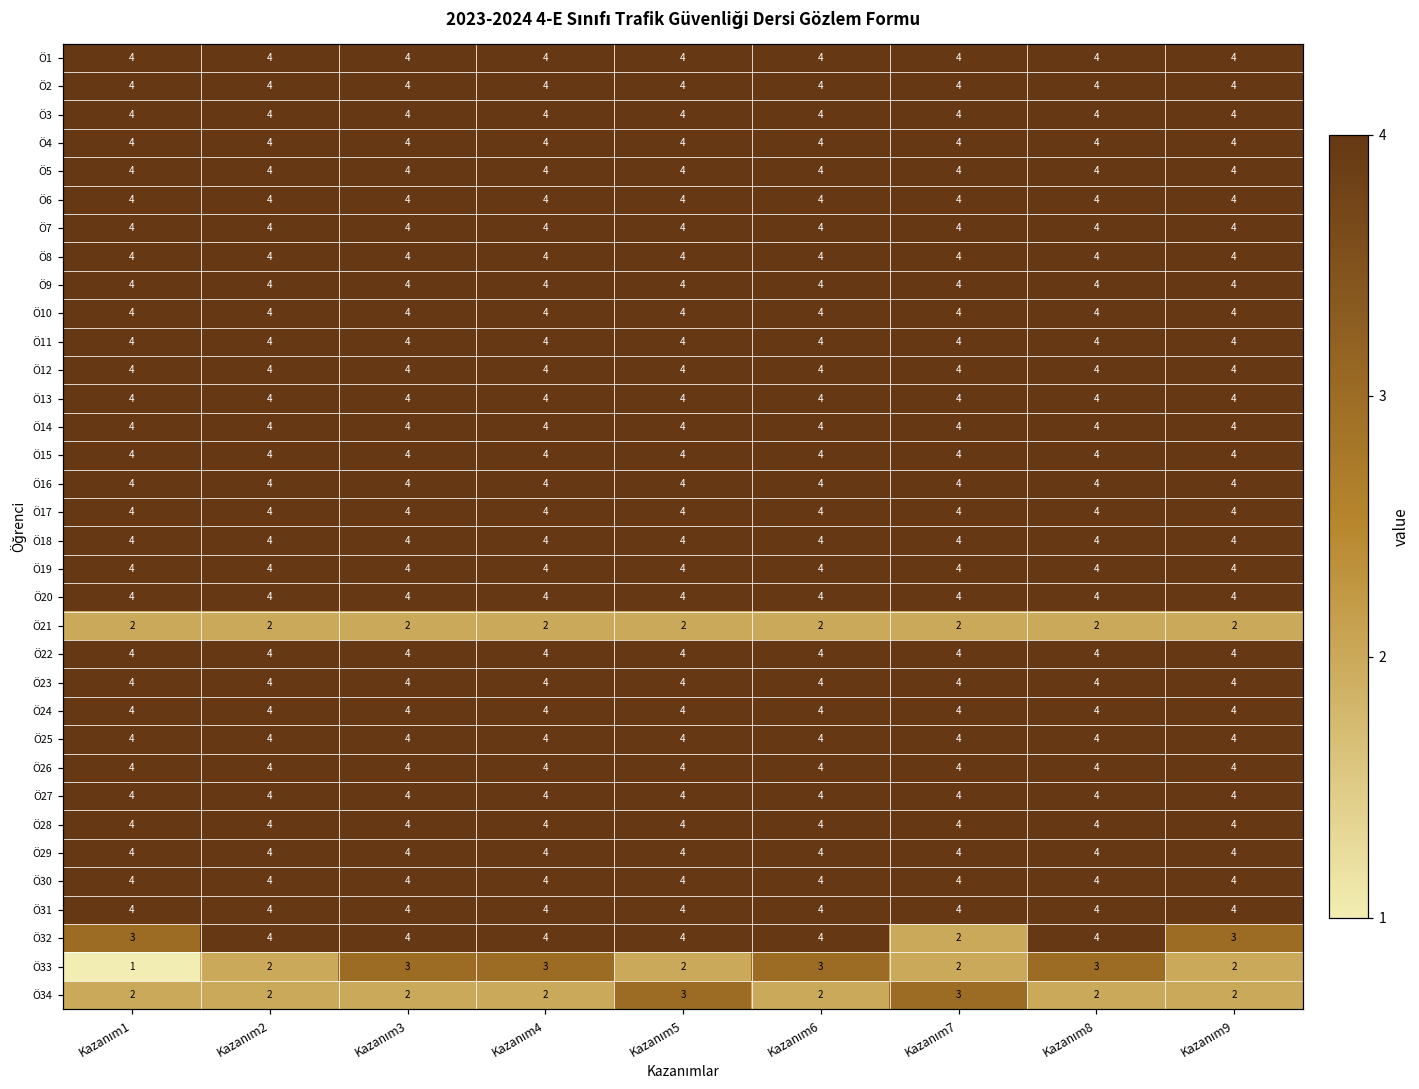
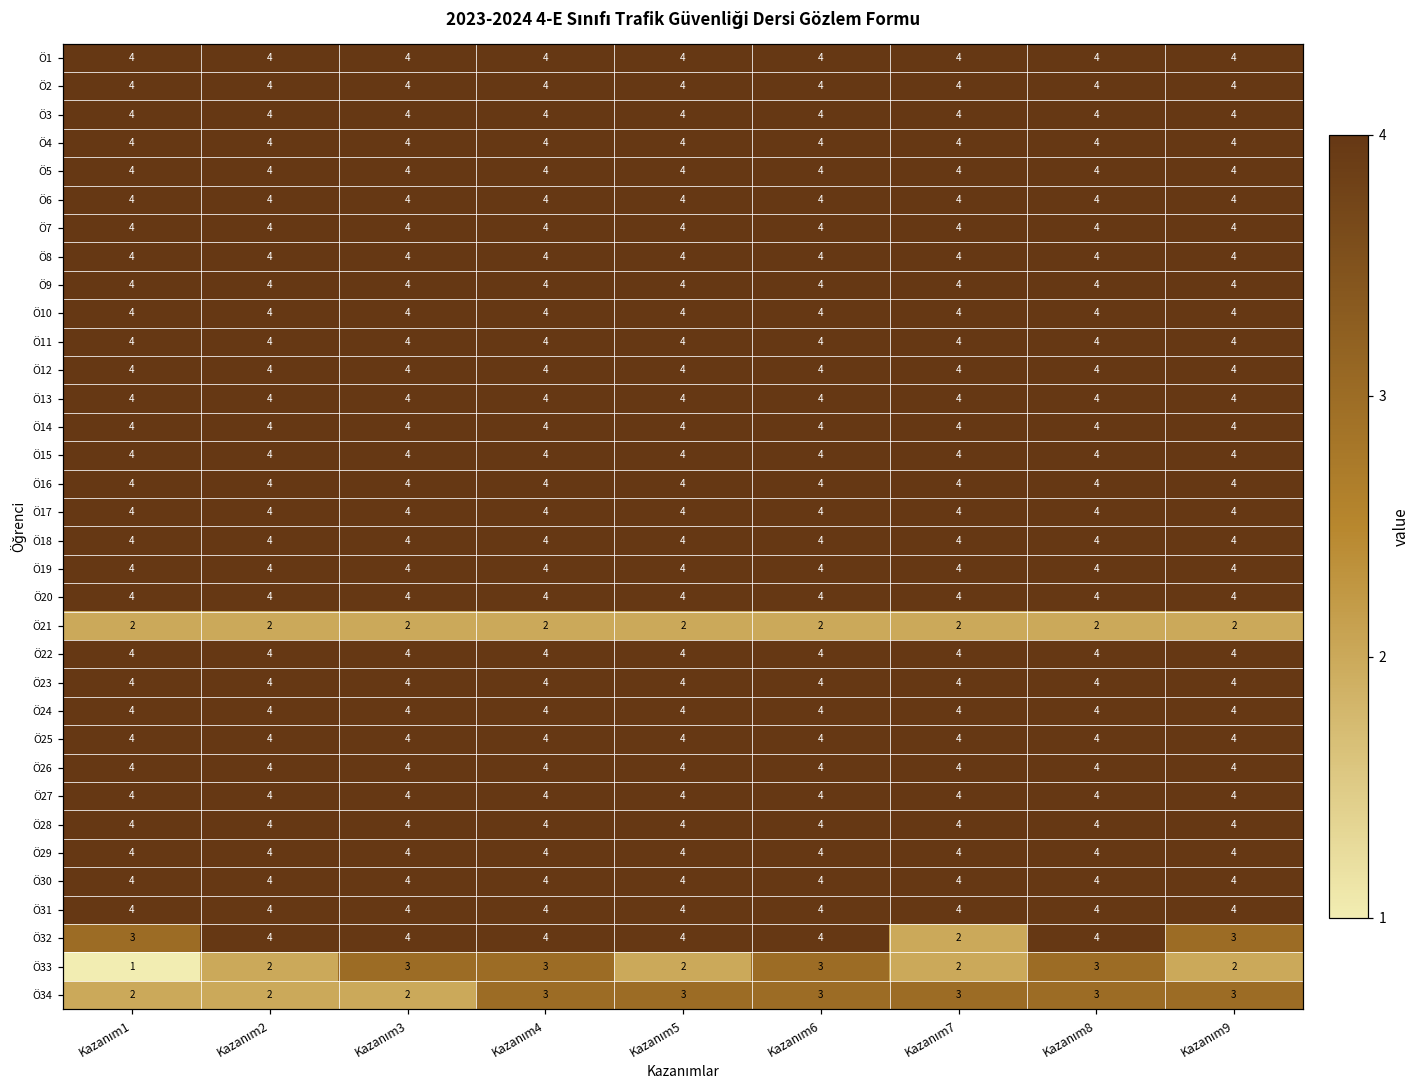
Ö34, Kazanım4: 2 -> 3
Ö34, Kazanım6: 2 -> 3
Ö34, Kazanım8: 2 -> 3
Ö34, Kazanım9: 2 -> 3
